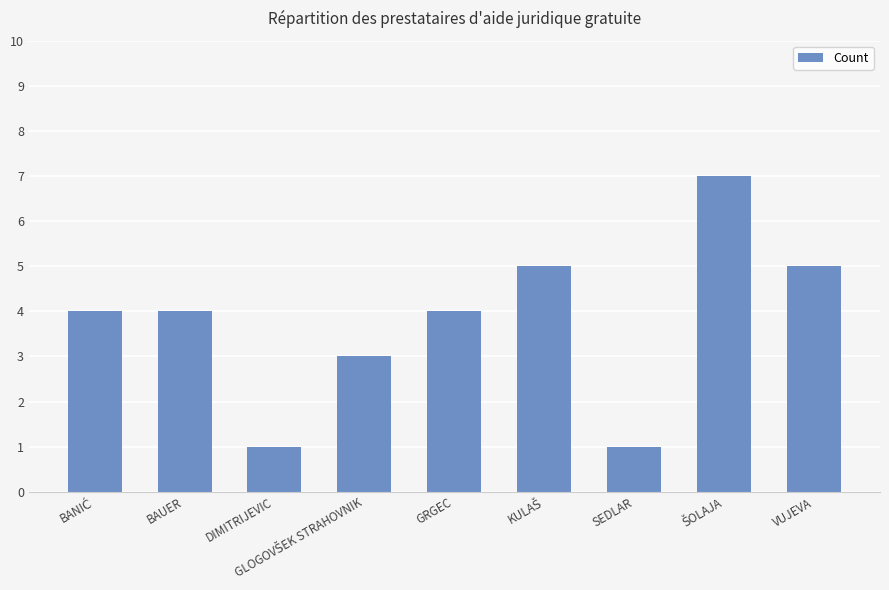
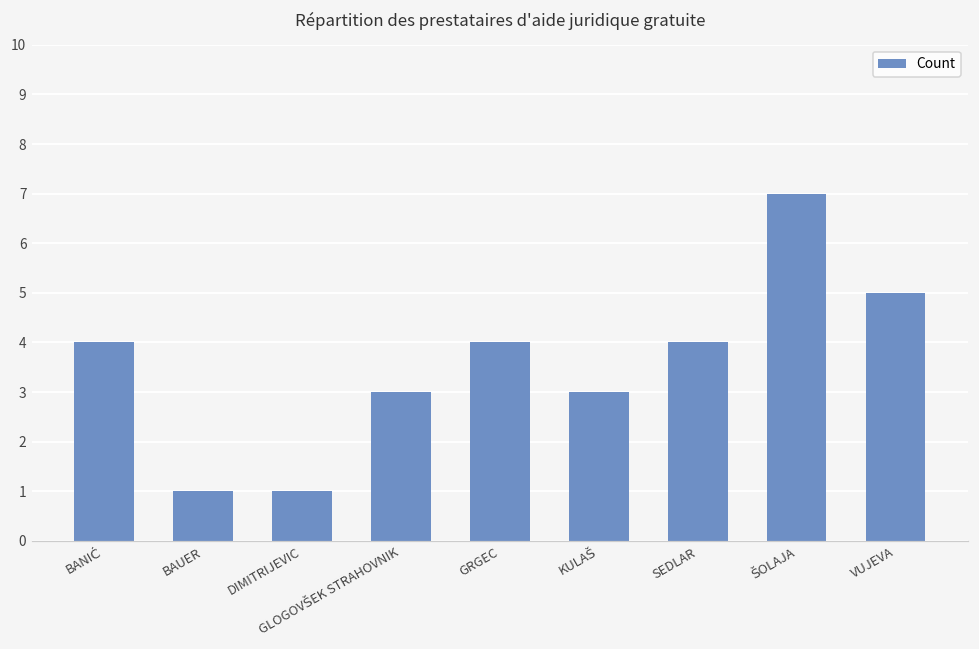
BAUER: 4 -> 1
KULAŠ: 5 -> 3
SEDLAR: 1 -> 4
